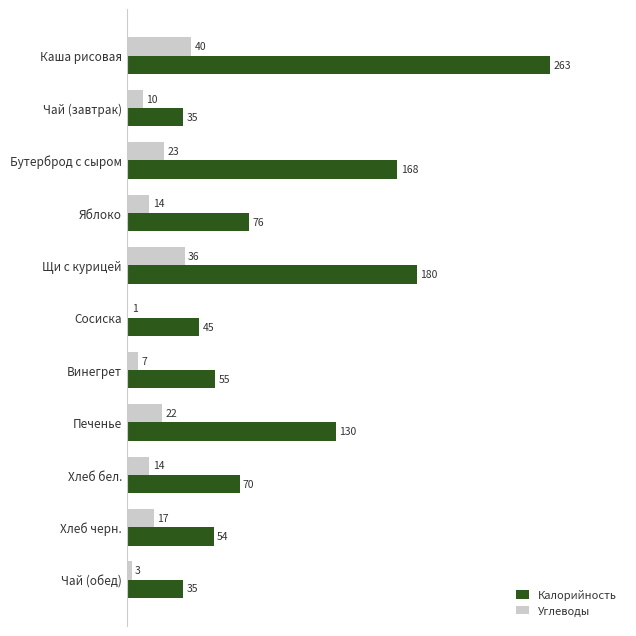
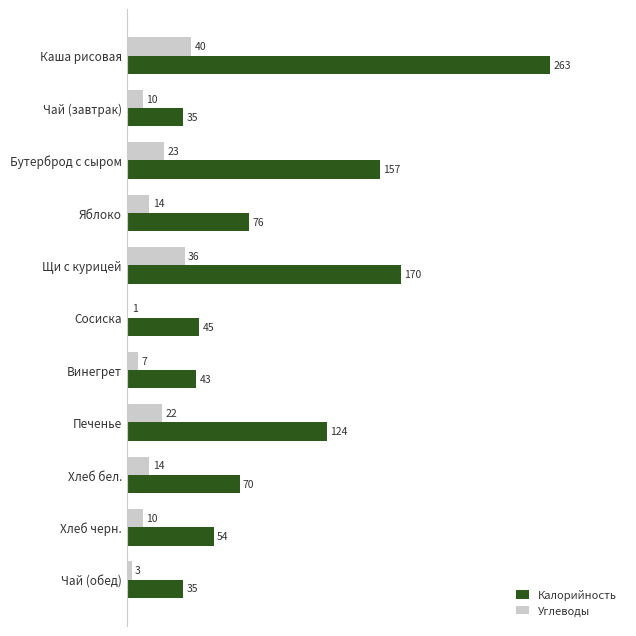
Калорийность, Бутерброд с сыром: 168 -> 157
Калорийность, Щи с курицей: 180 -> 170
Калорийность, Винегрет: 55 -> 43
Калорийность, Печенье: 130 -> 124
Углеводы, Хлеб черн.: 17 -> 10
